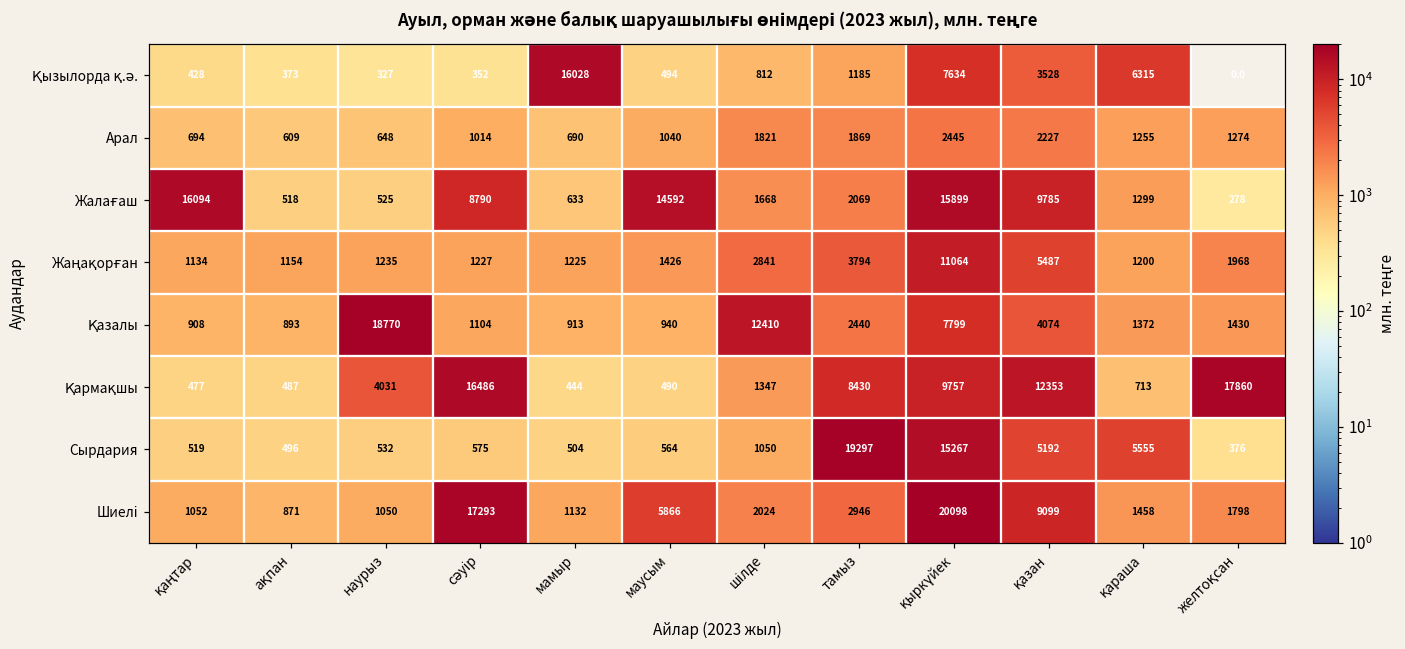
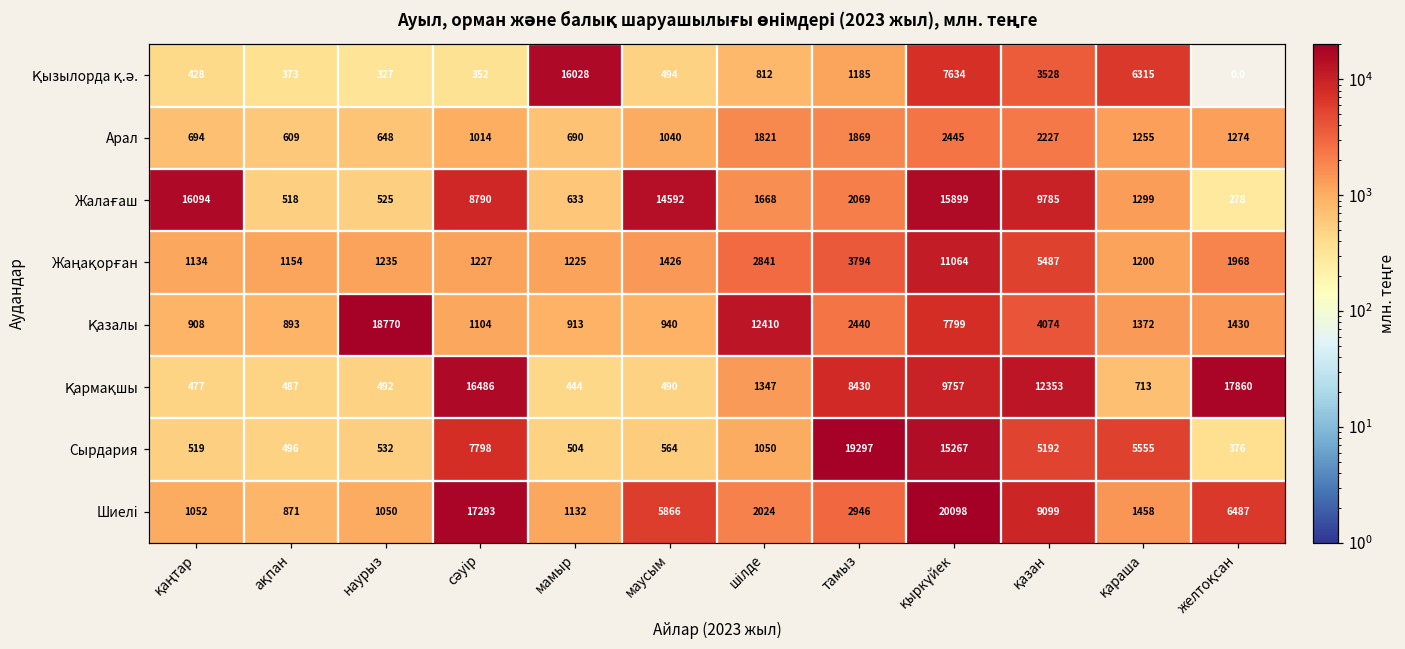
Қармақшы, наурыз: 4031 -> 492
Сырдария, сәуір: 575 -> 7798
Шиелі, желтоқсан: 1798 -> 6487
